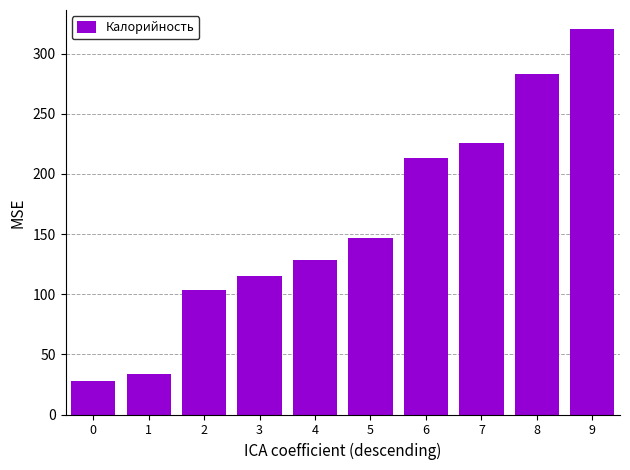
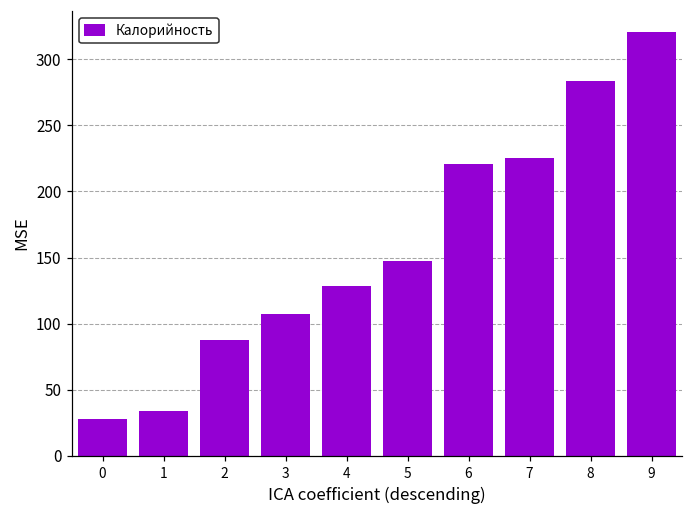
2: 104 -> 88
3: 115 -> 107
6: 214 -> 221
